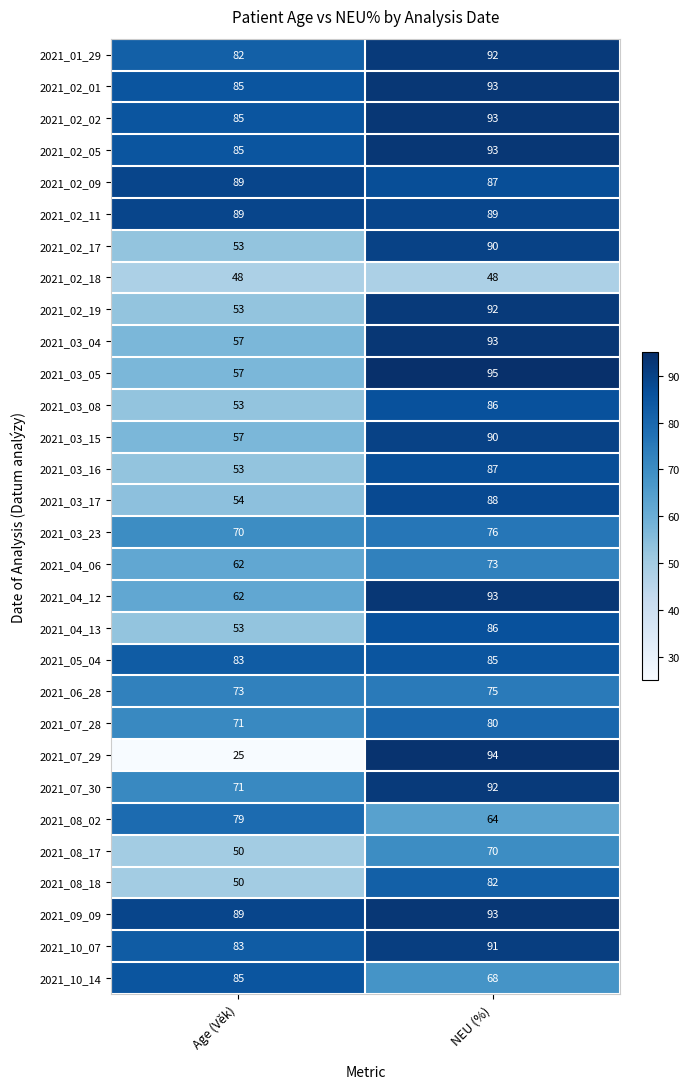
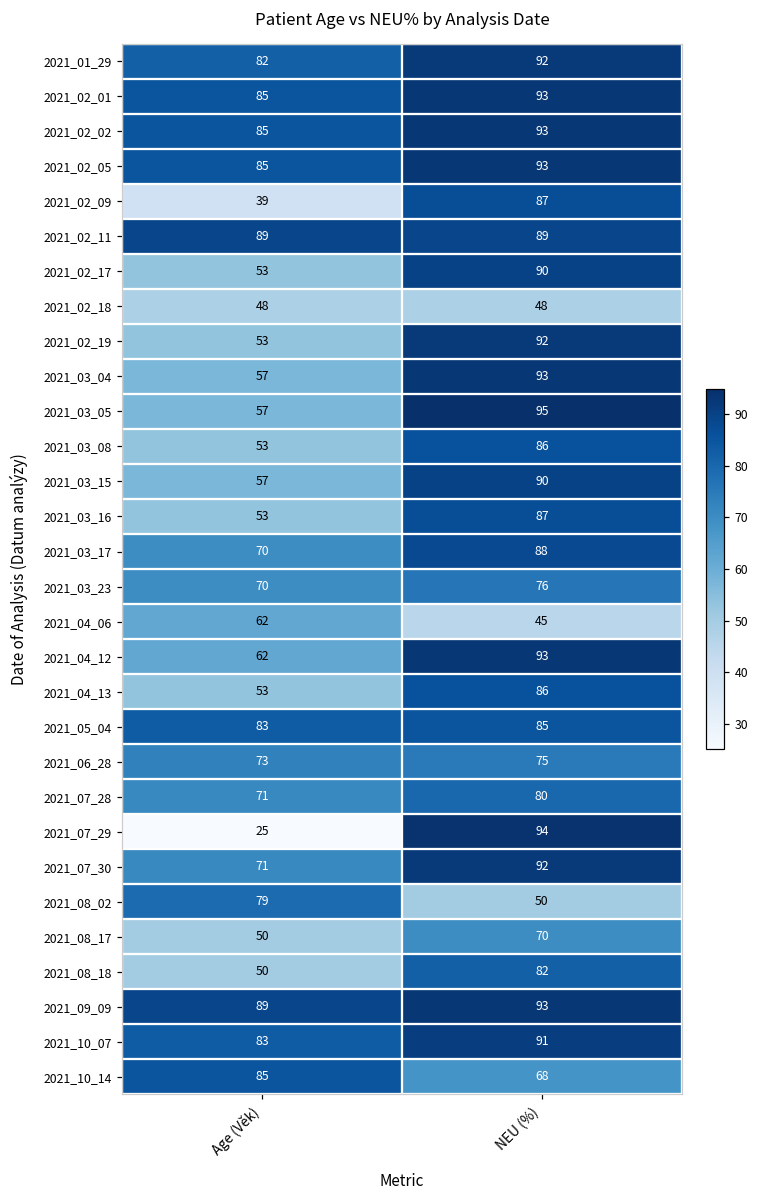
2021_02_09, Age (Věk): 89 -> 39
2021_03_17, Age (Věk): 54 -> 70
2021_04_06, NEU (%): 73 -> 45
2021_08_02, NEU (%): 64 -> 50
